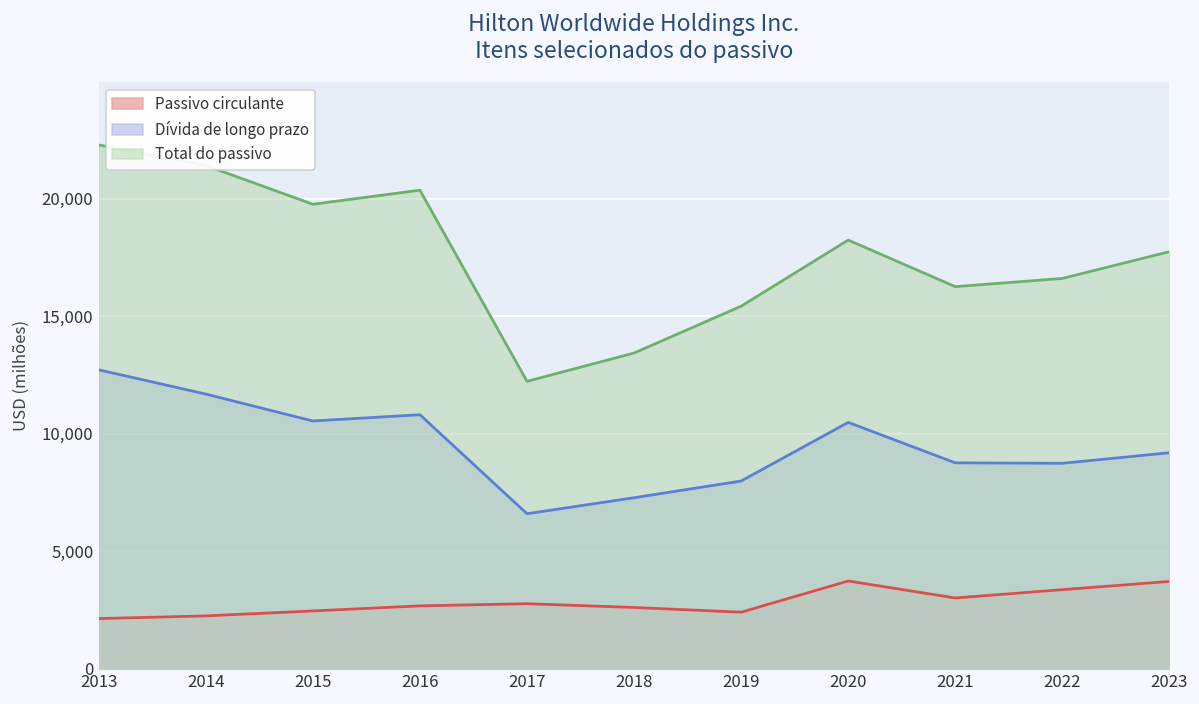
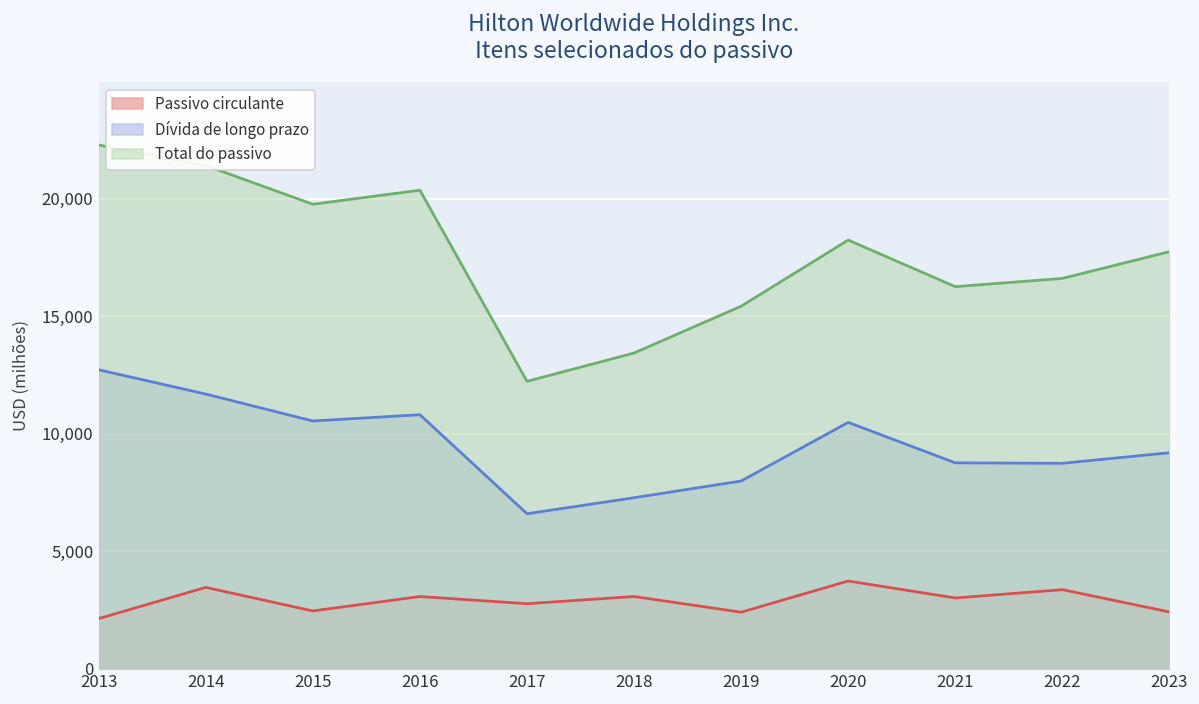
Passivo circulante, 2014: 2,300 -> 3,500
Passivo circulante, 2016: 2,700 -> 3,100
Passivo circulante, 2018: 2,600 -> 3,100
Passivo circulante, 2023: 3,700 -> 2,400
